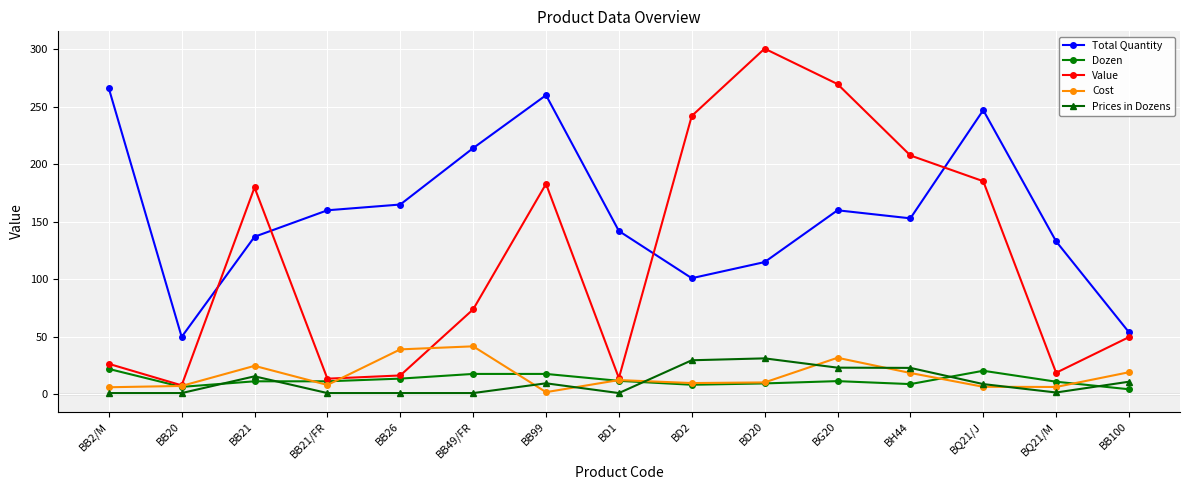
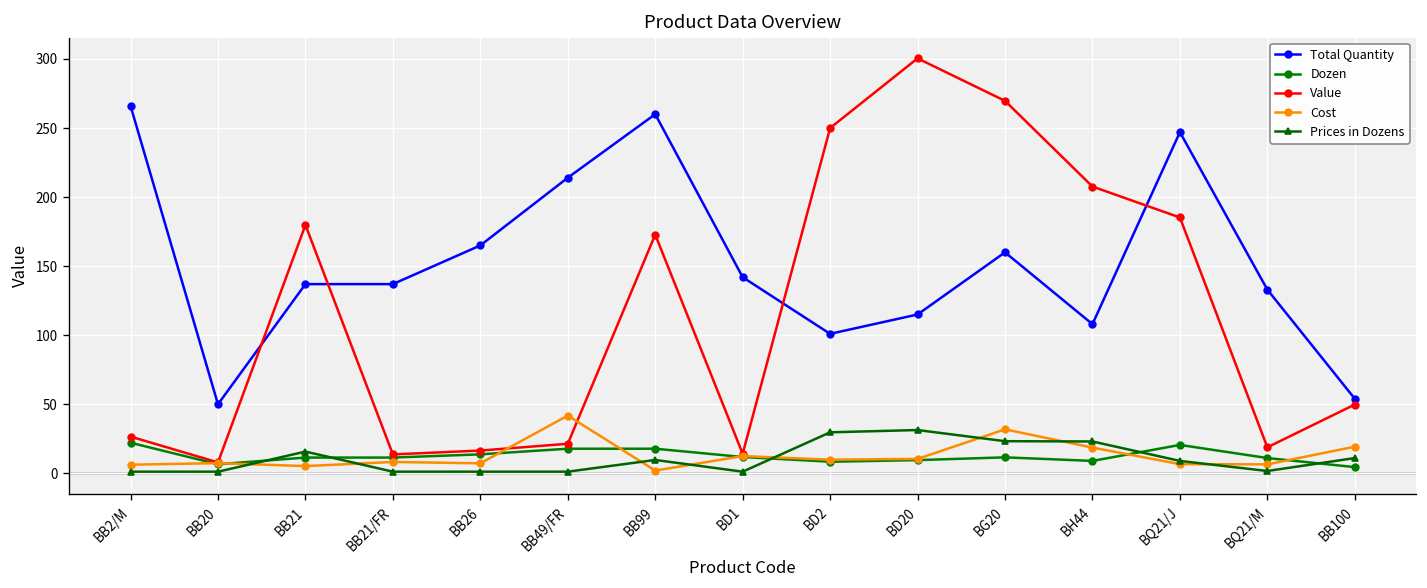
Cost, BB21: 25 -> 5
Total Quantity, BB21/FR: 160 -> 137
Cost, BB26: 39 -> 7
Value, BB49/FR: 74 -> 21
Value, BB99: 183 -> 173
Value, BD2: 242 -> 250
Total Quantity, BH44: 153 -> 108
